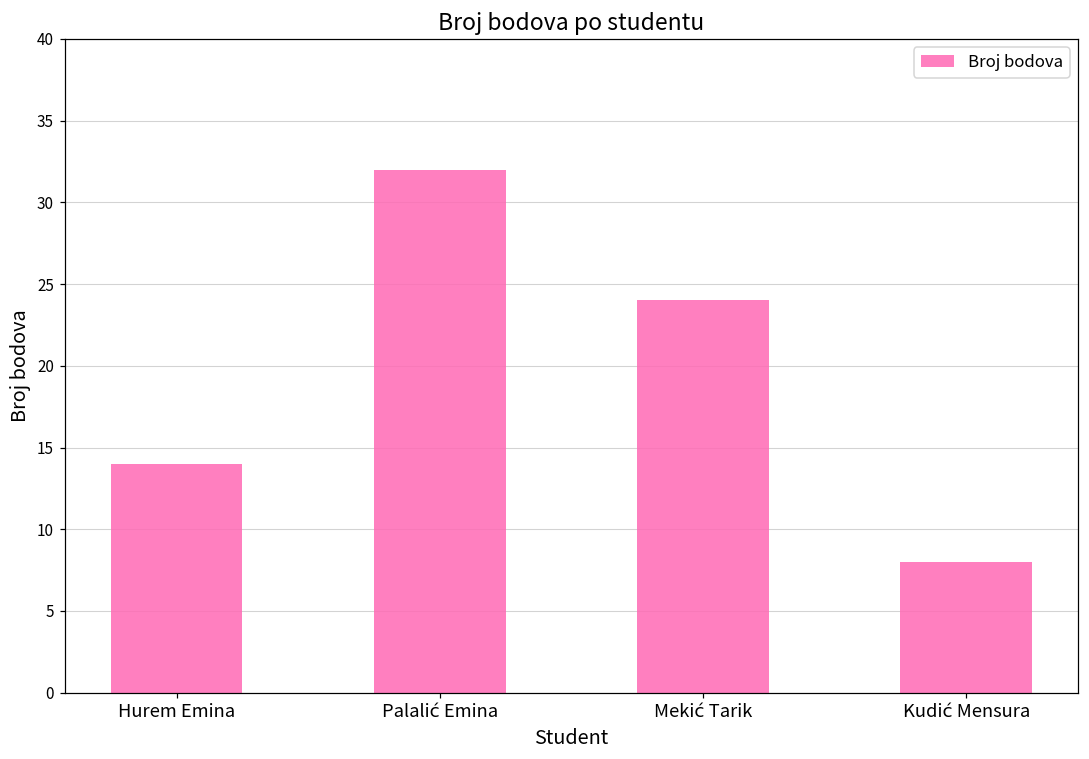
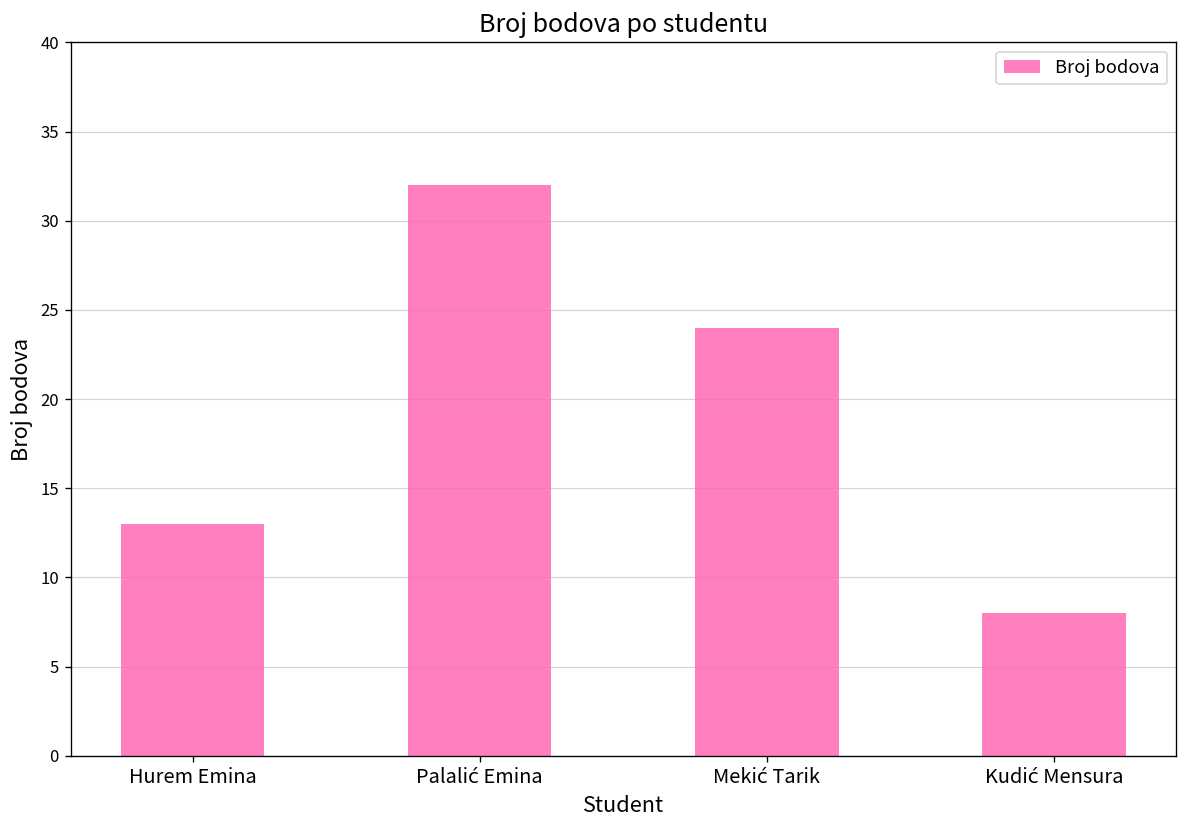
Hurem Emina: 14 -> 13
